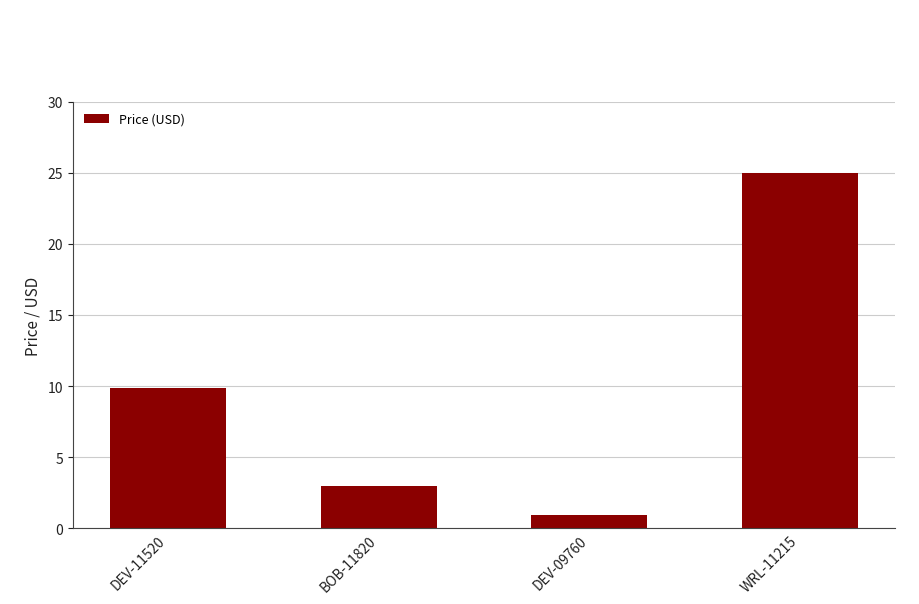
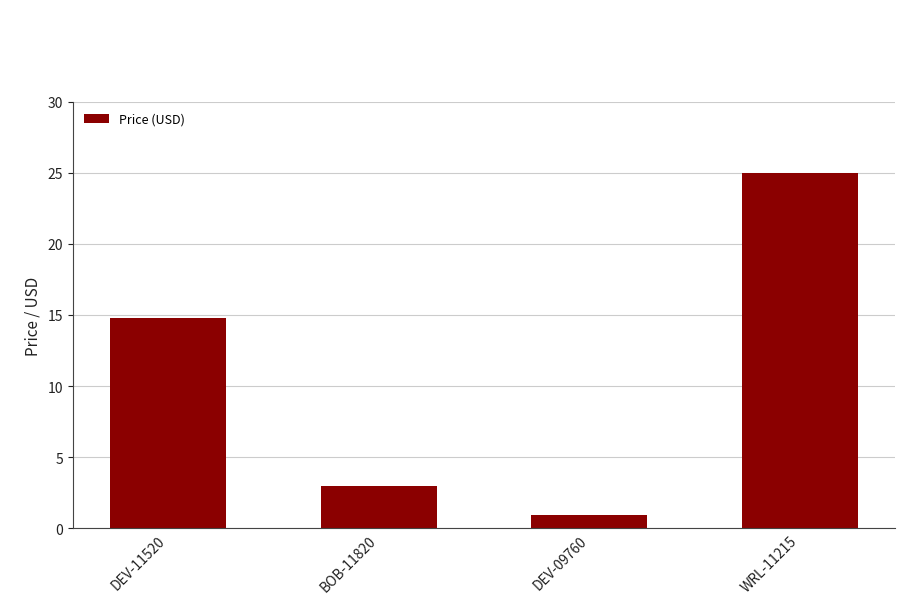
DEV-11520: 9.9 -> 14.8
